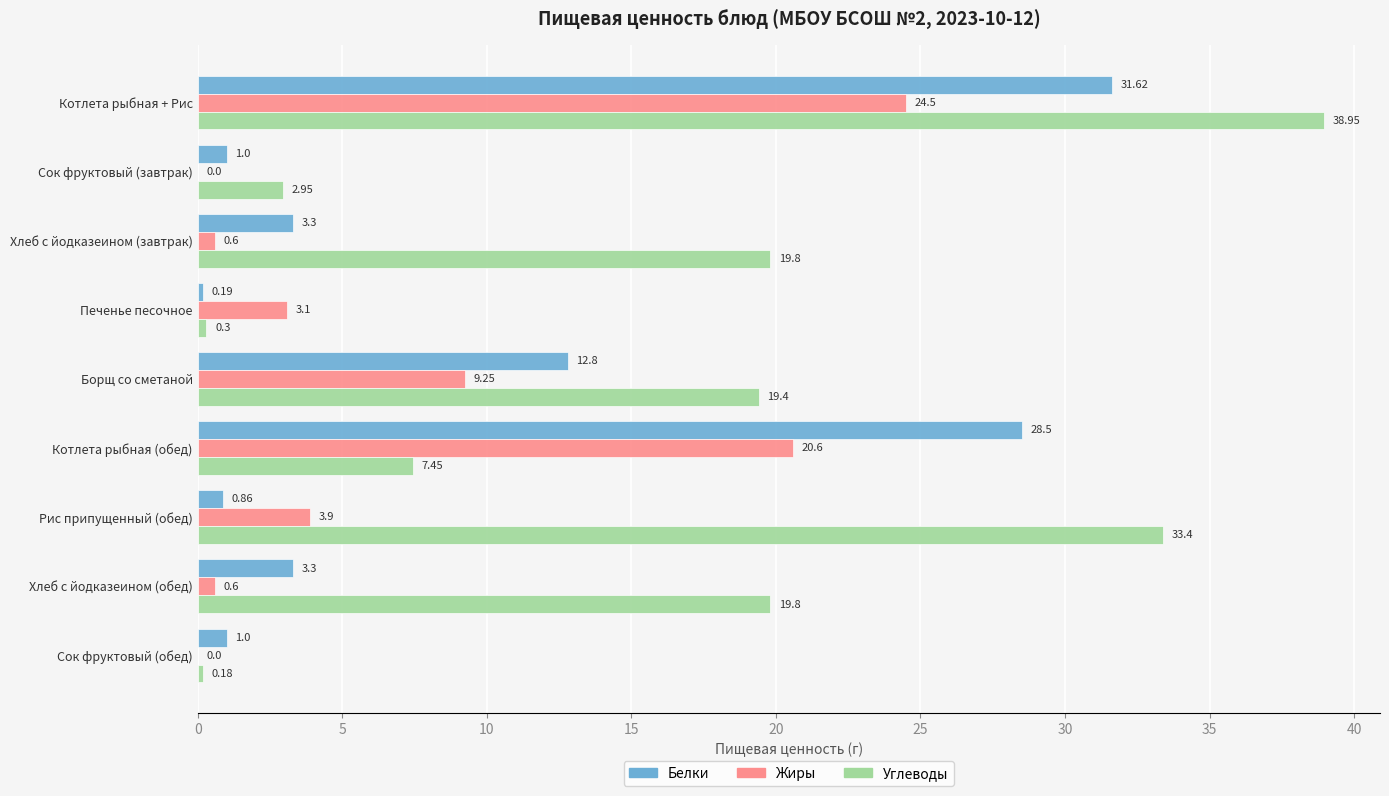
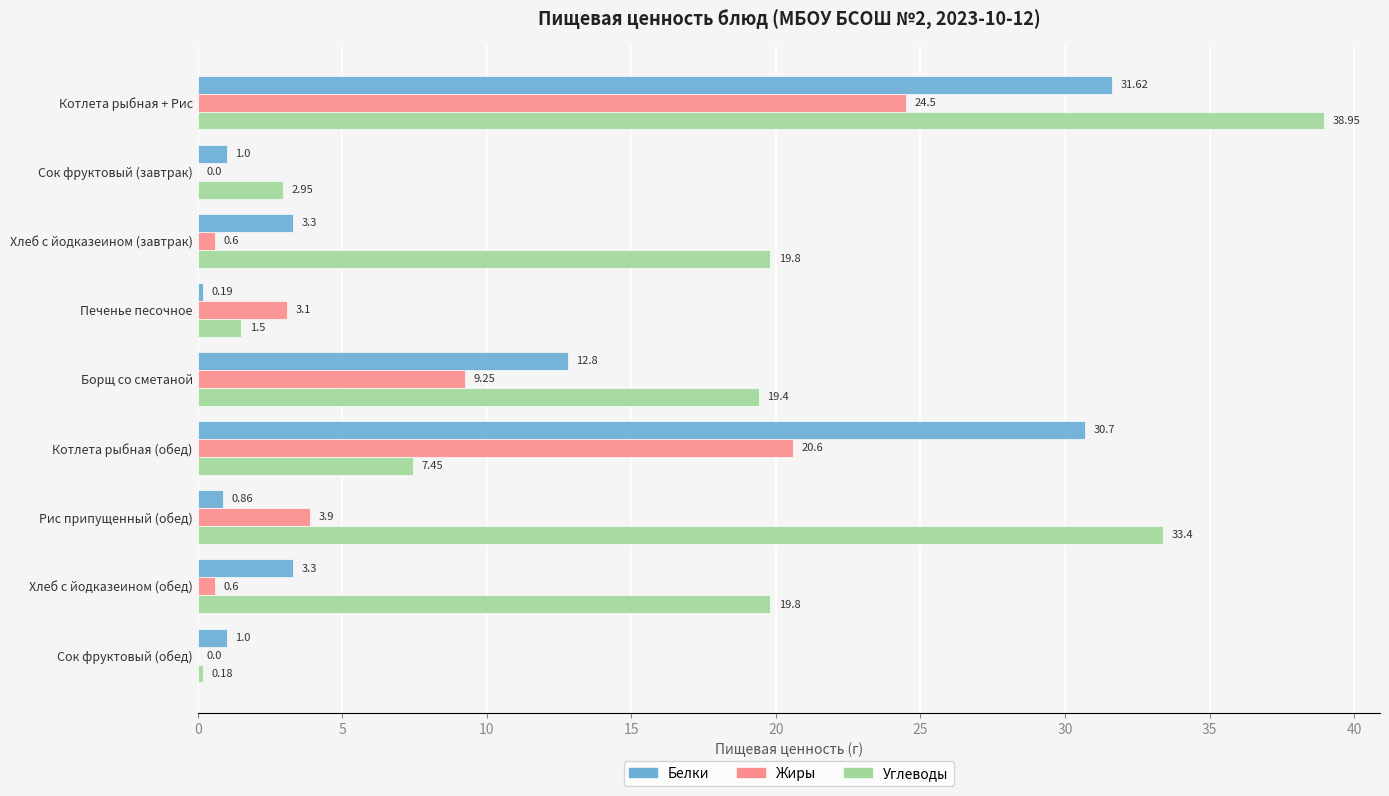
Углеводы, Печенье песочное: 0.3 -> 1.5
Белки, Котлета рыбная (обед): 28.5 -> 30.7
